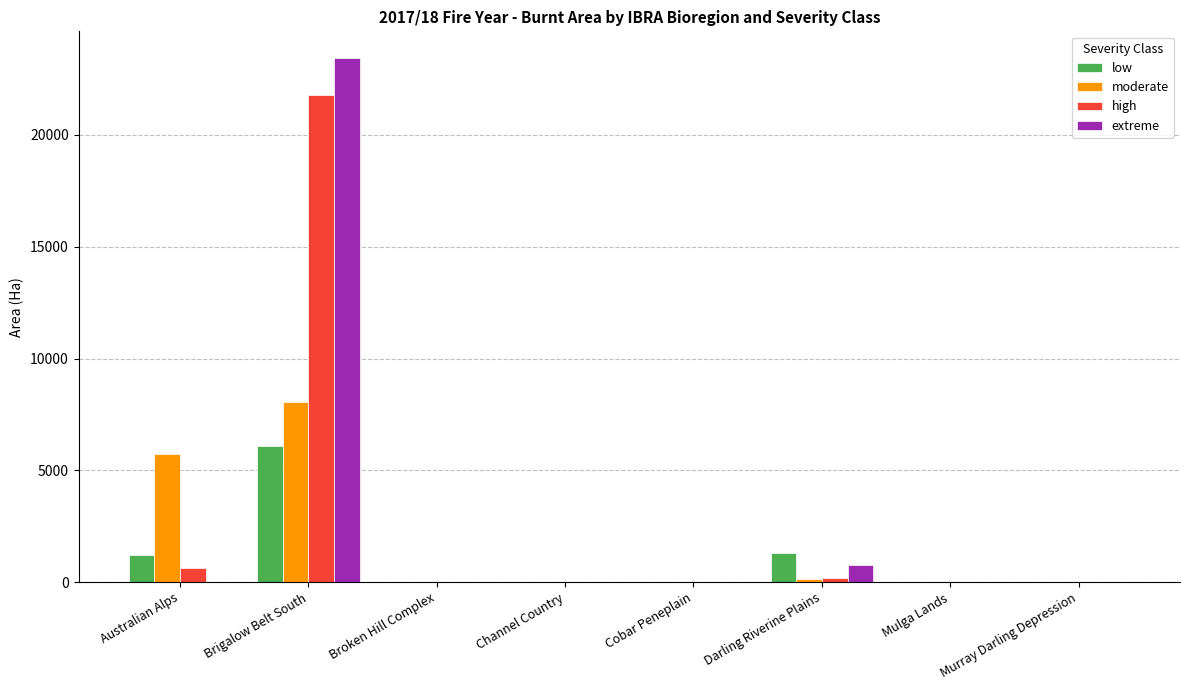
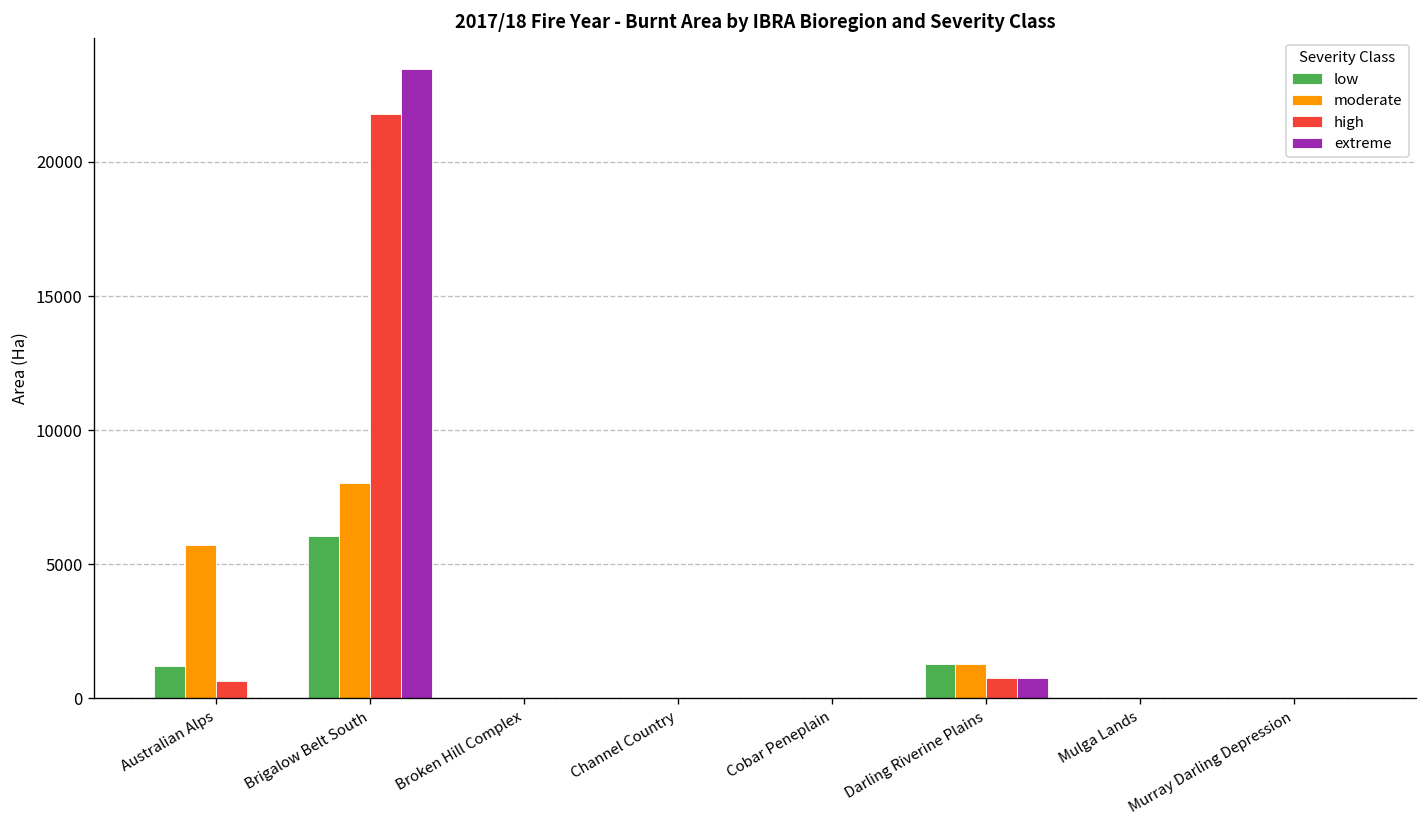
moderate, Darling Riverine Plains: 100 -> 1300
high, Darling Riverine Plains: 200 -> 700
